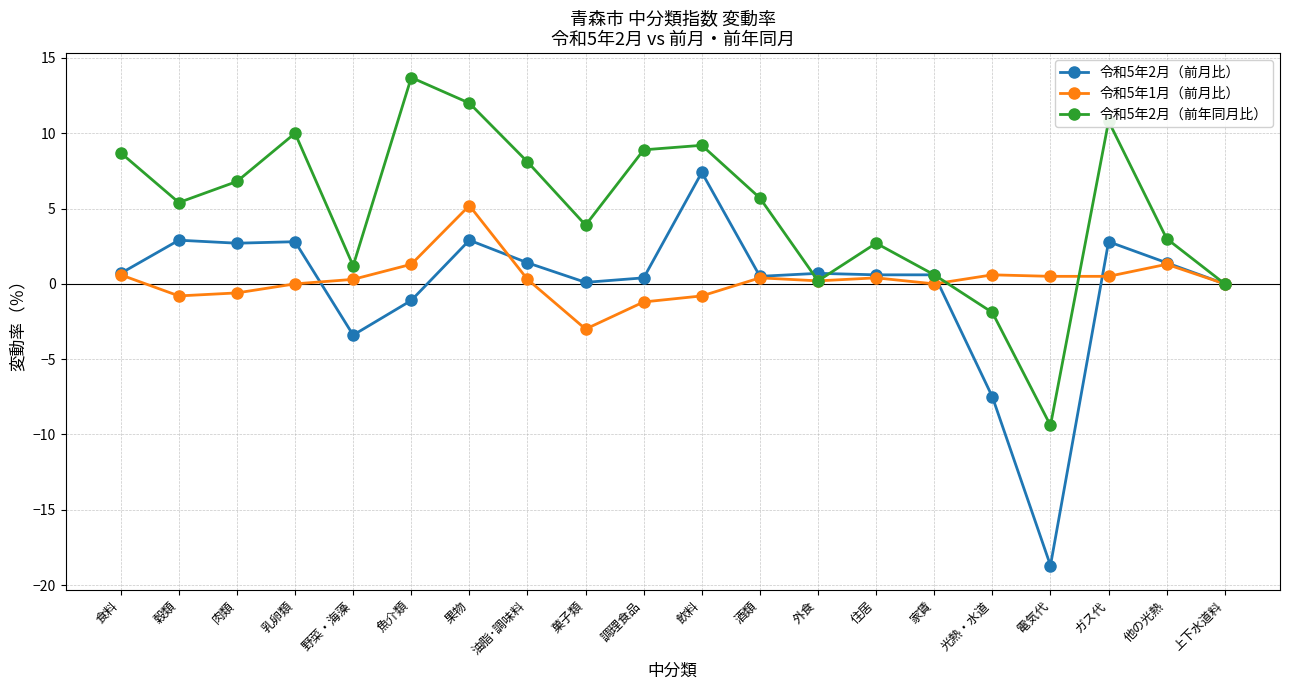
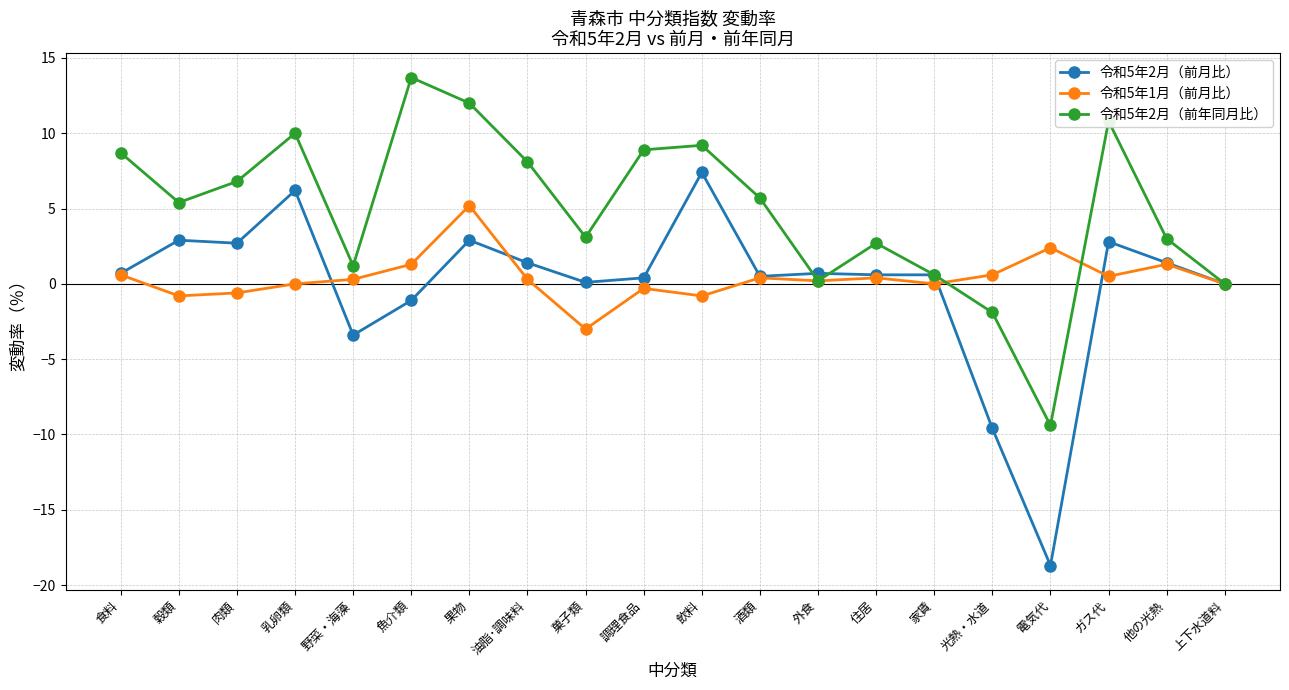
令和5年2月（前月比）, 乳卵類: 2.8 -> 6.2
令和5年2月（前年同月比）, 菓子類: 3.9 -> 3.1
令和5年1月（前月比）, 調理食品: -1.2 -> -0.3
令和5年2月（前月比）, 光熱・水道: -7.5 -> -9.6
令和5年1月（前月比）, 電気代: 0.5 -> 2.4
